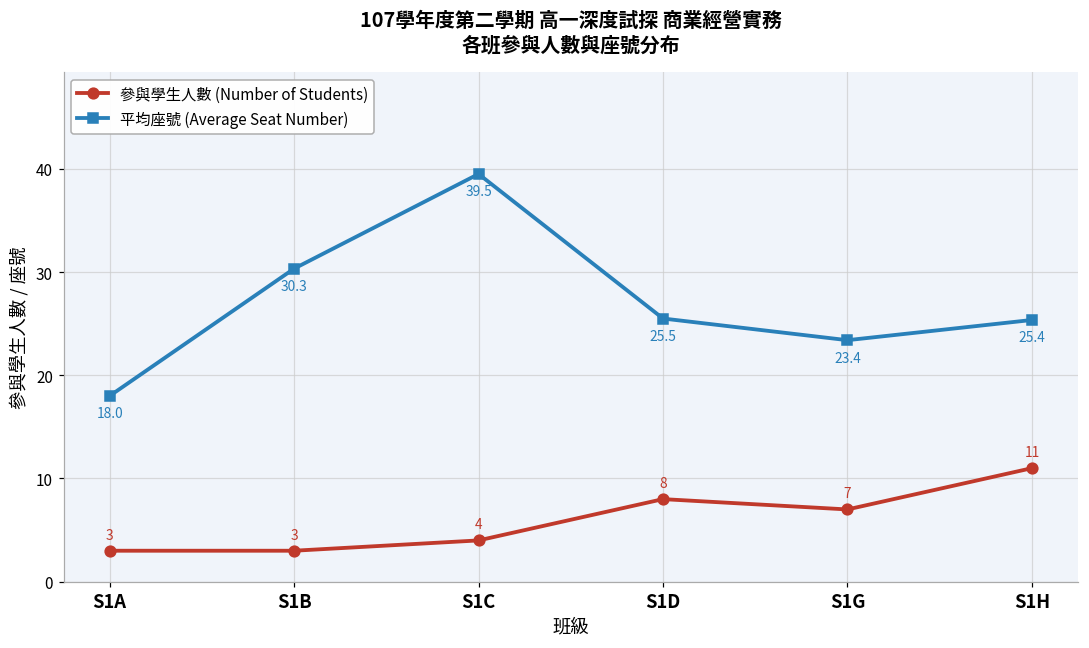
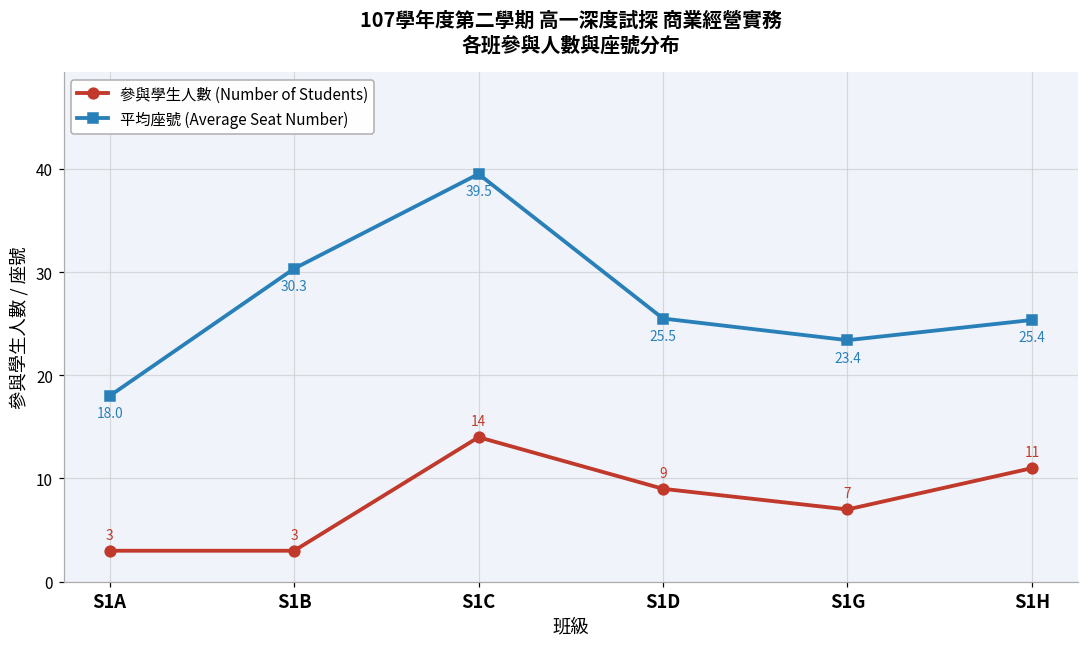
參與學生人數 (Number of Students), S1C: 4 -> 14
參與學生人數 (Number of Students), S1D: 8 -> 9
